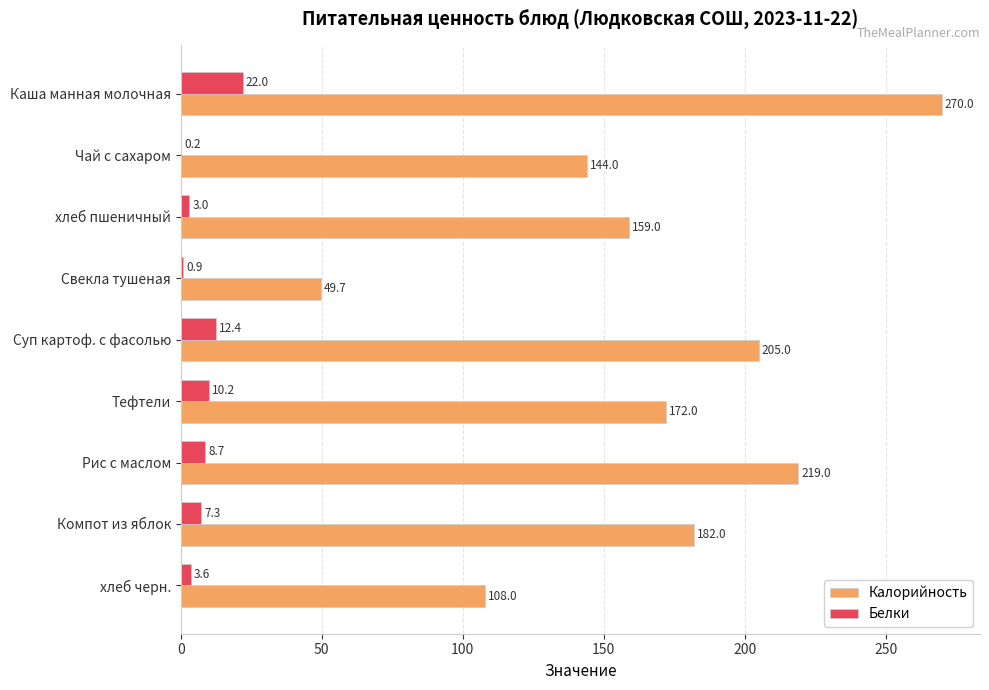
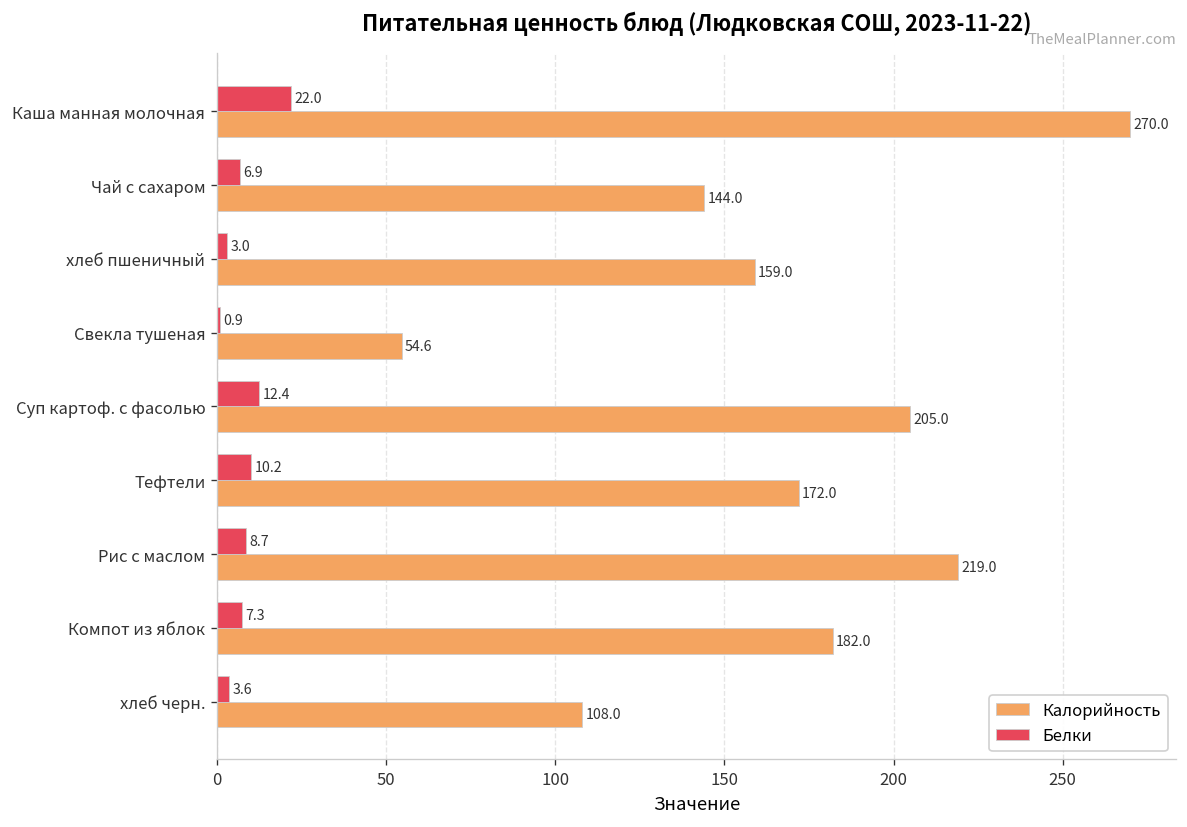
Белки, Чай с сахаром: 0.2 -> 6.9
Калорийность, Свекла тушеная: 49.7 -> 54.6
